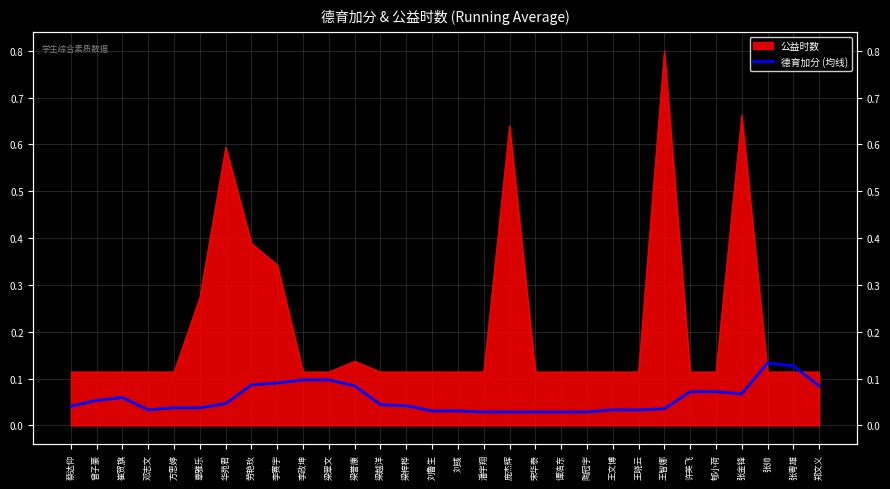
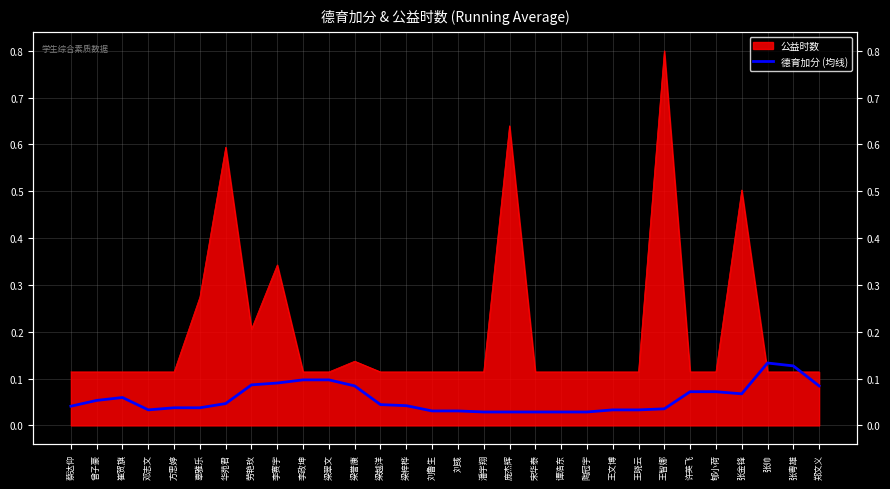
公益时数, 劳艳玫: 0.39 -> 0.21
公益时数, 张金锋: 0.66 -> 0.50
